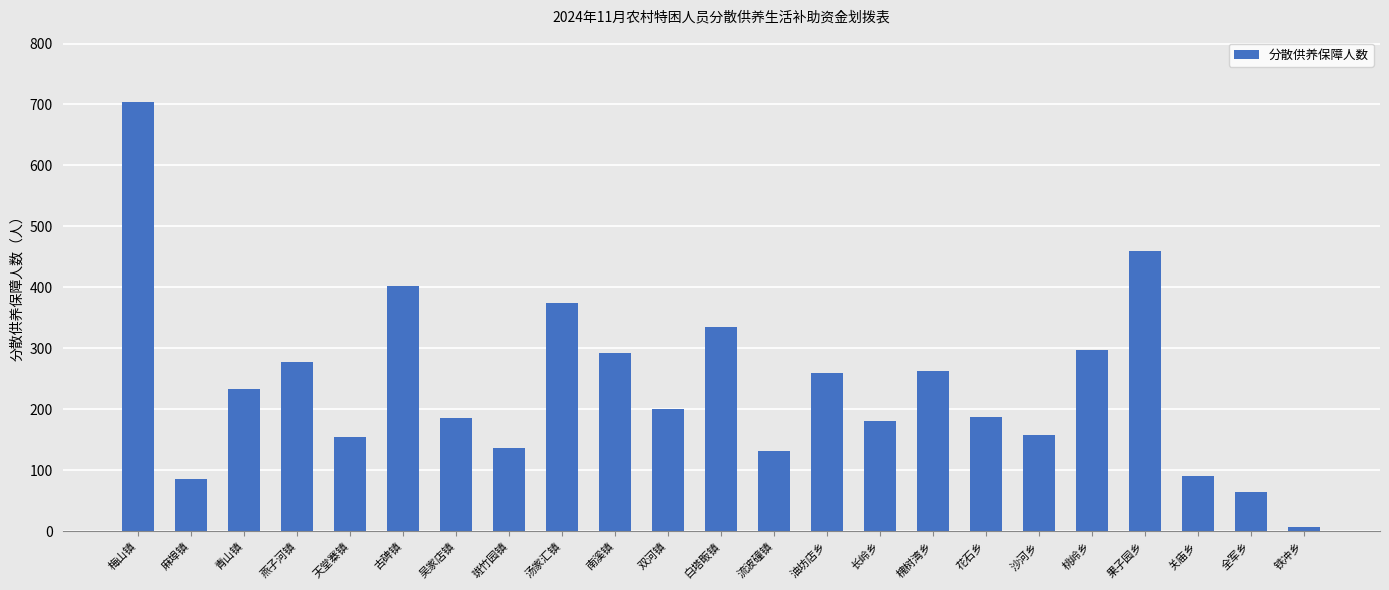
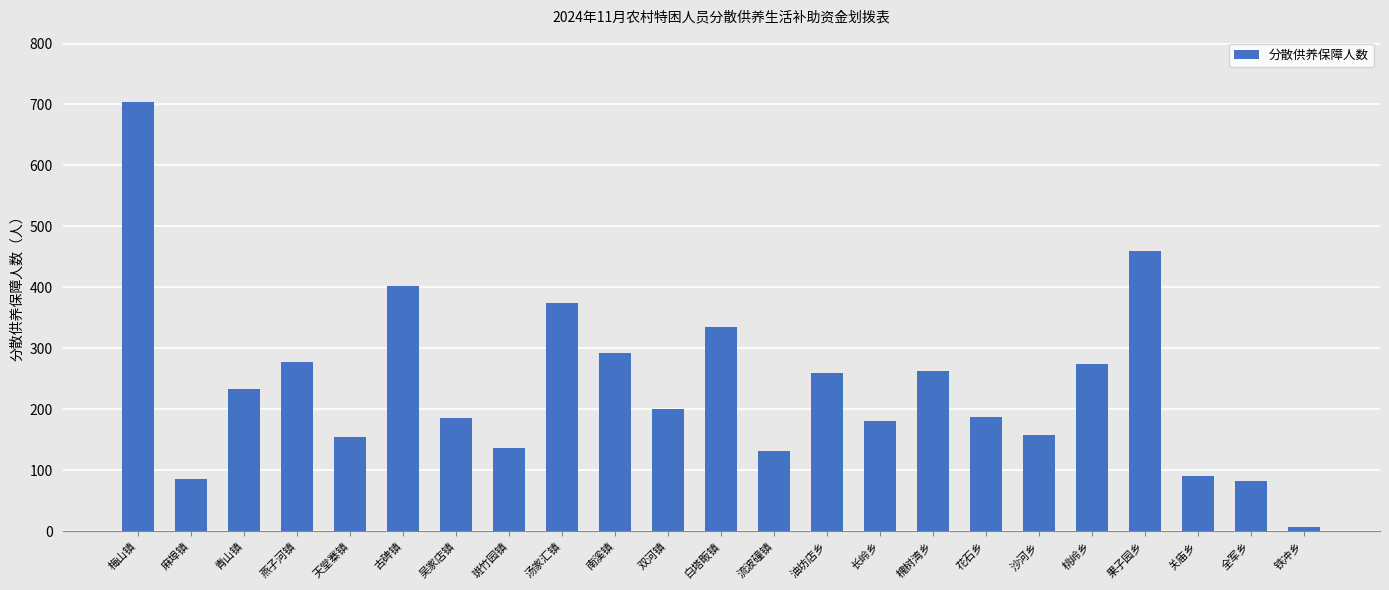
桃岭乡: 300 -> 280
全军乡: 70 -> 80
